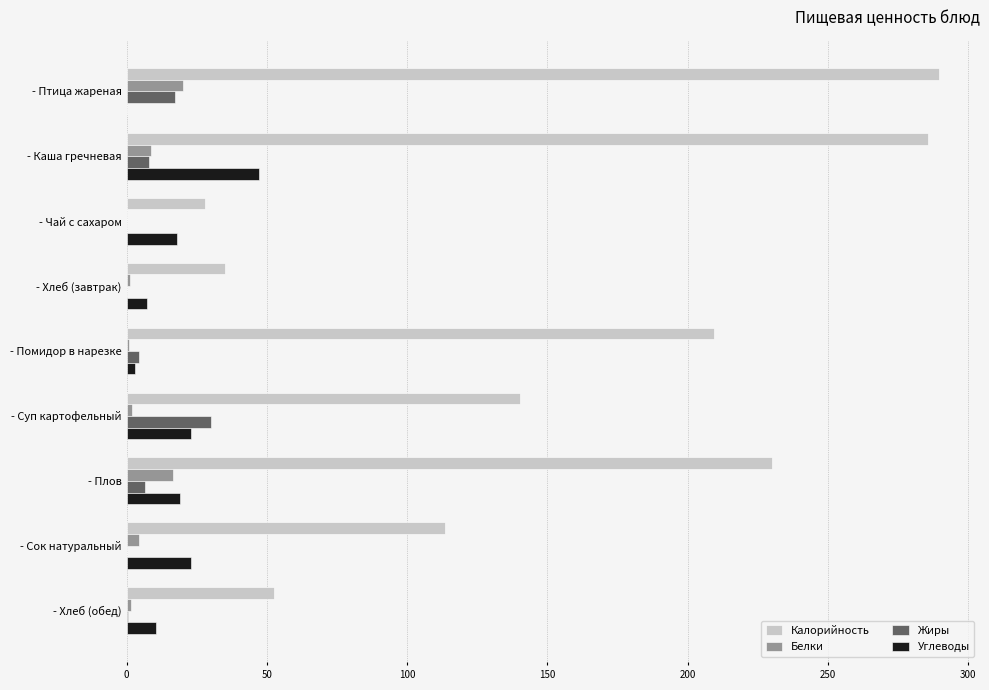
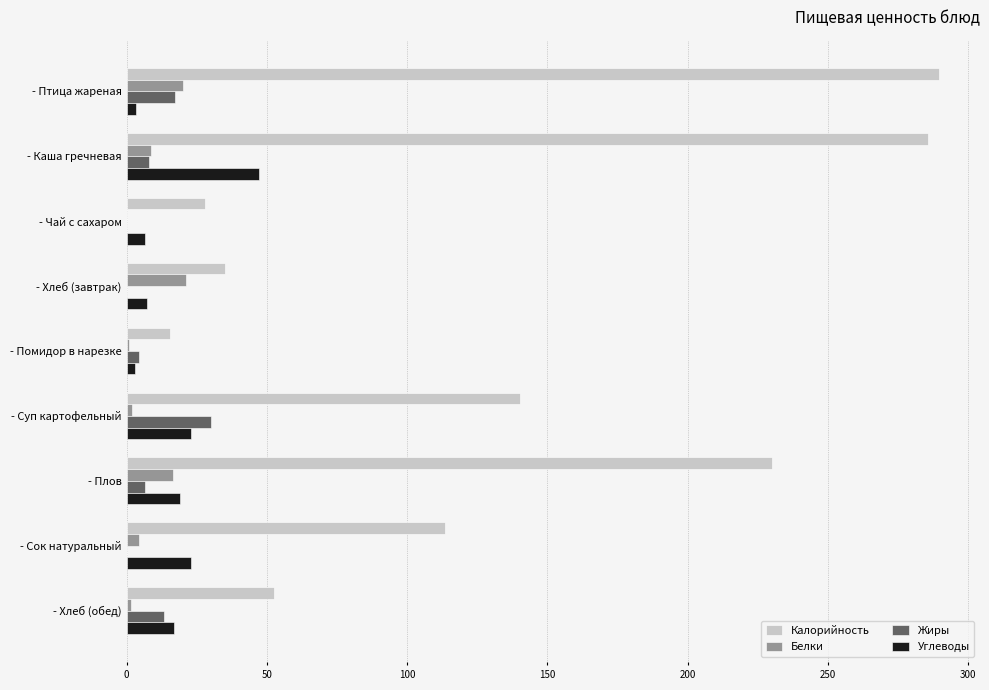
Углеводы, - Птица жареная: 0 -> 3
Углеводы, - Чай с сахаром: 18 -> 7
Белки, - Хлеб (завтрак): 1 -> 21
Калорийность, - Помидор в нарезке: 209 -> 15
Жиры, - Хлеб (обед): 1 -> 14
Углеводы, - Хлеб (обед): 10 -> 17
